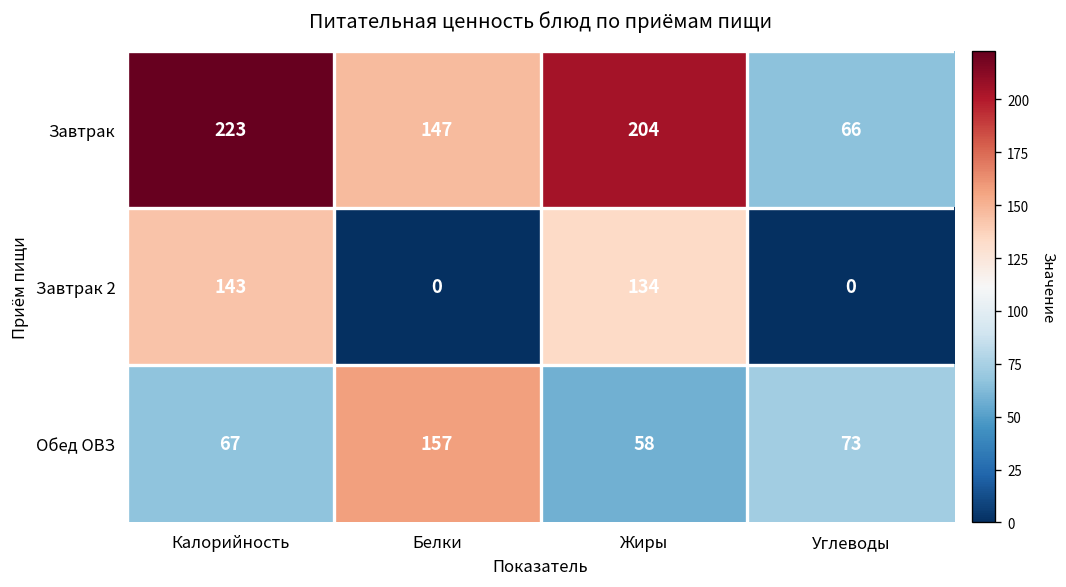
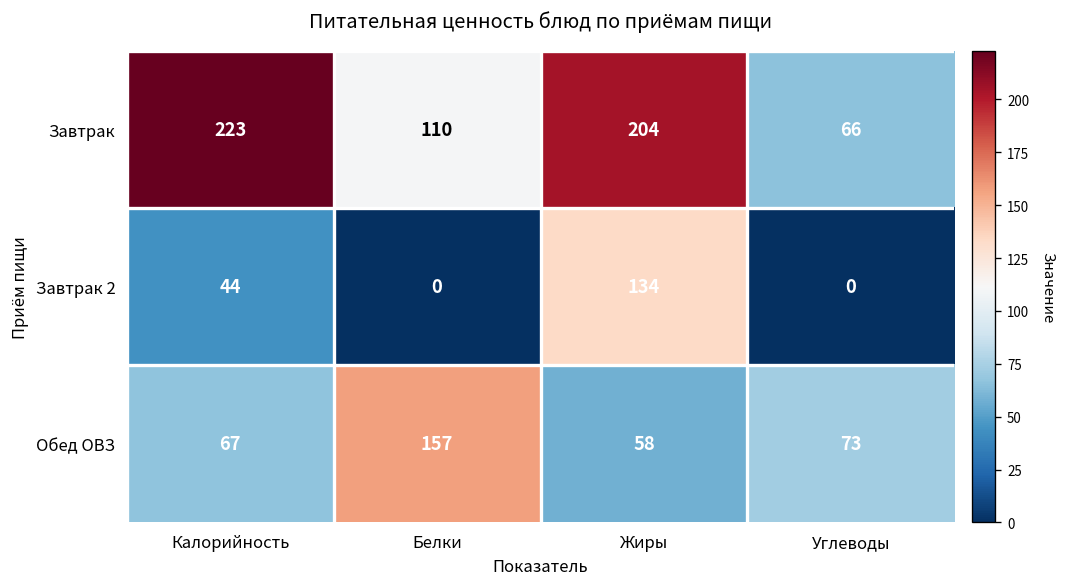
Завтрак, Белки: 147 -> 110
Завтрак 2, Калорийность: 143 -> 44
